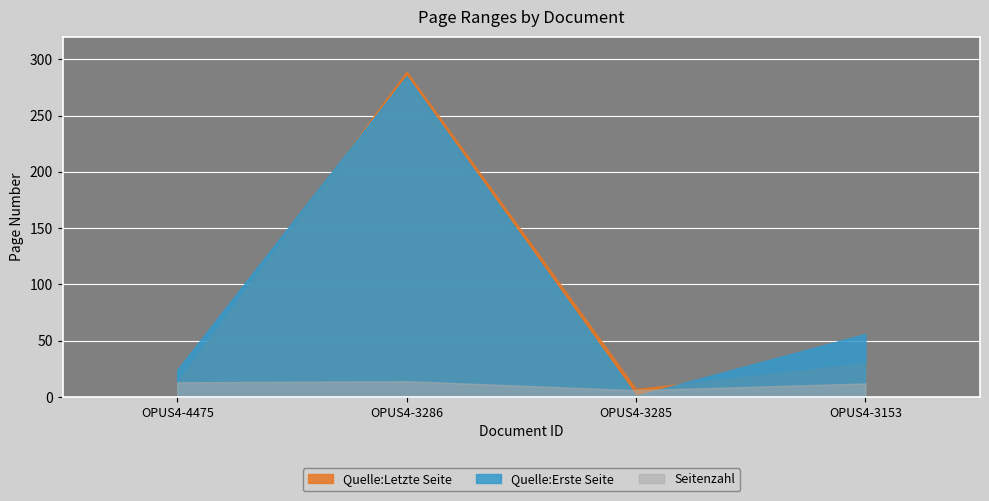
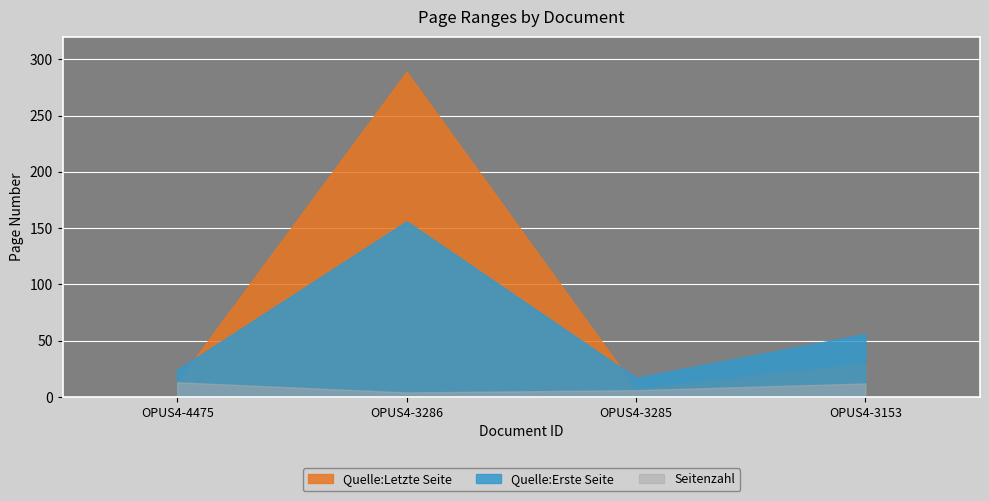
Quelle:Erste Seite, OPUS4-3286: 285 -> 156
Seitenzahl, OPUS4-3286: 14 -> 4
Quelle:Erste Seite, OPUS4-3285: 1 -> 17
